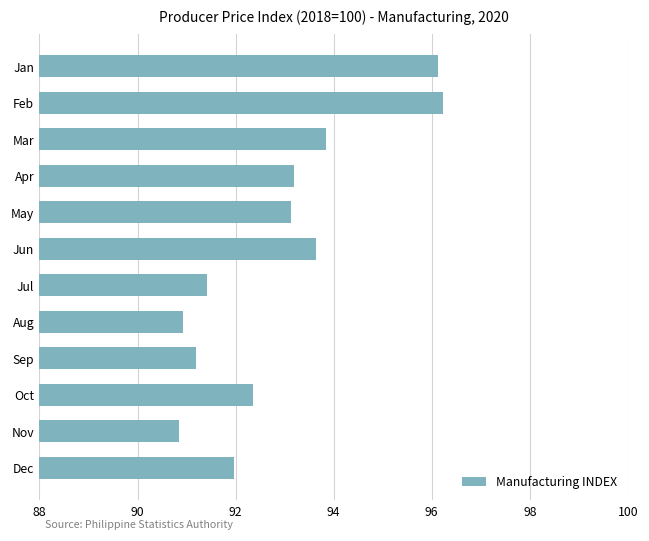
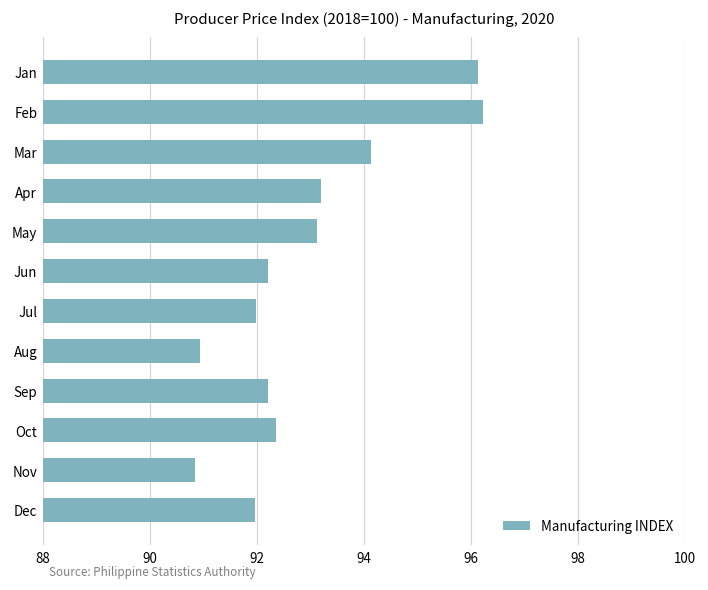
Mar: 93.8 -> 94.1
Jun: 93.6 -> 92.2
Jul: 91.4 -> 92.0
Sep: 91.2 -> 92.2
